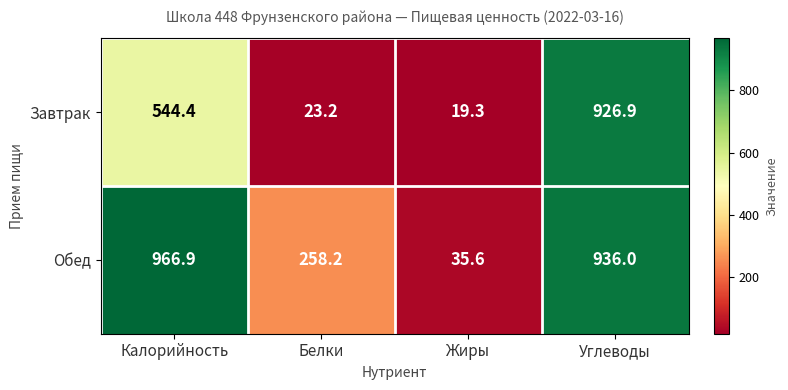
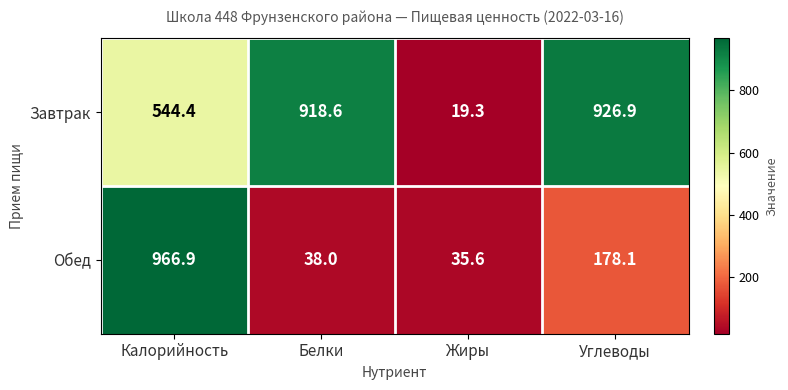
Завтрак, Белки: 23.2 -> 918.6
Обед, Белки: 258.2 -> 38.0
Обед, Углеводы: 936.0 -> 178.1
